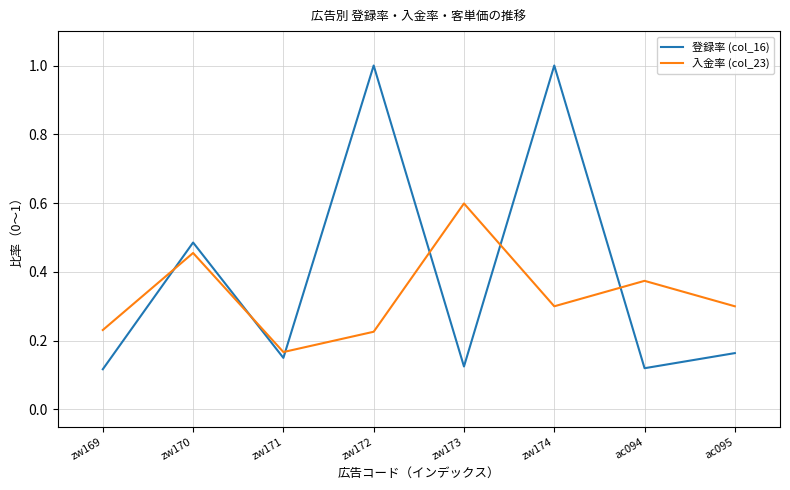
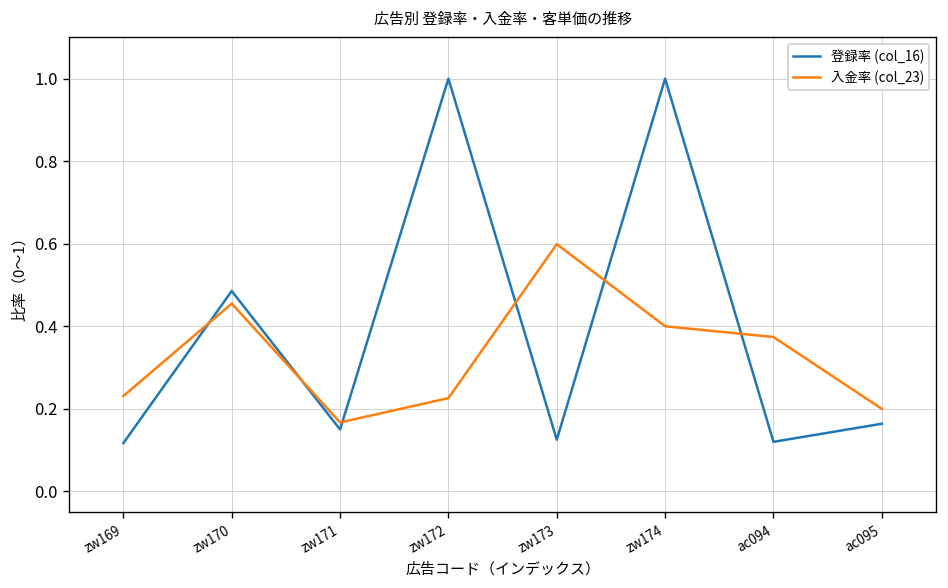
入金率 (col_23), zw174: 0.3 -> 0.4
入金率 (col_23), ac095: 0.3 -> 0.2
